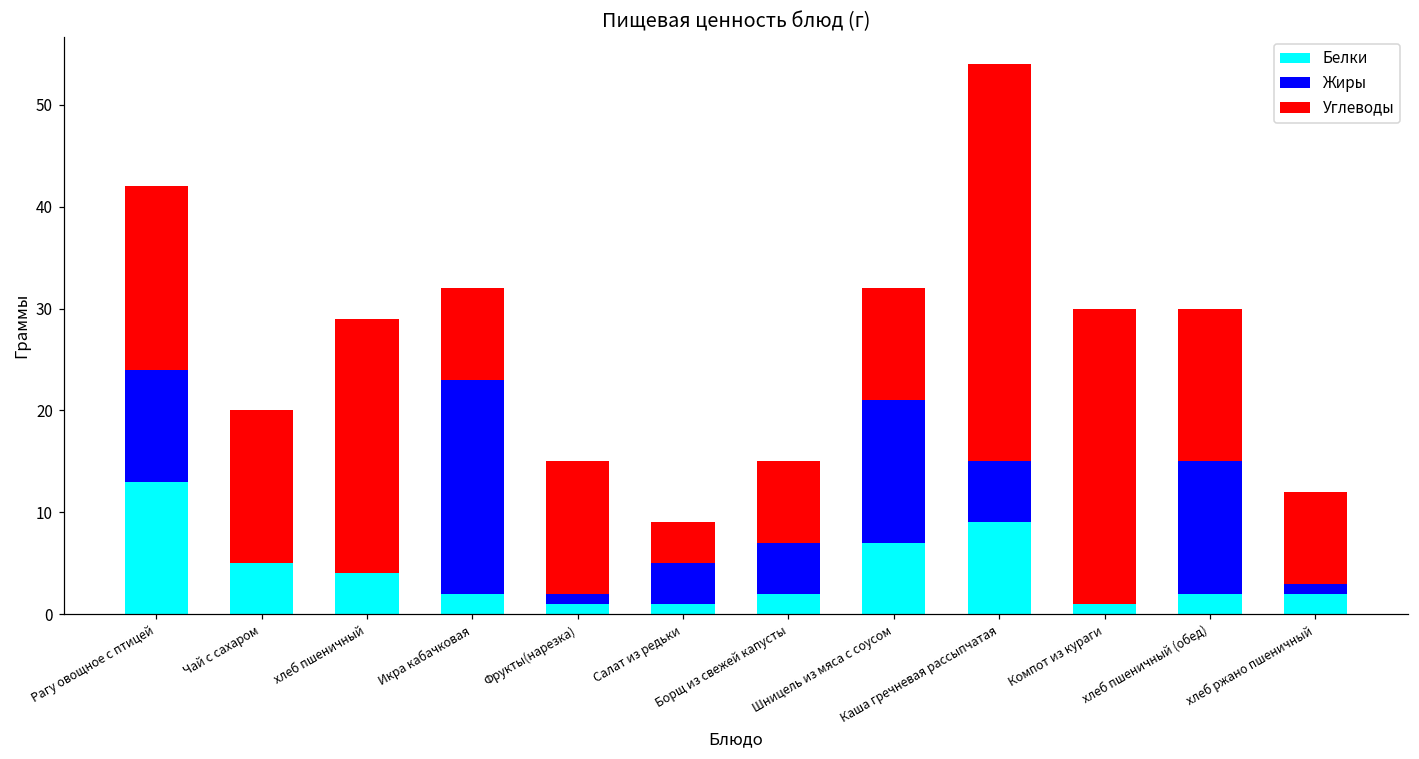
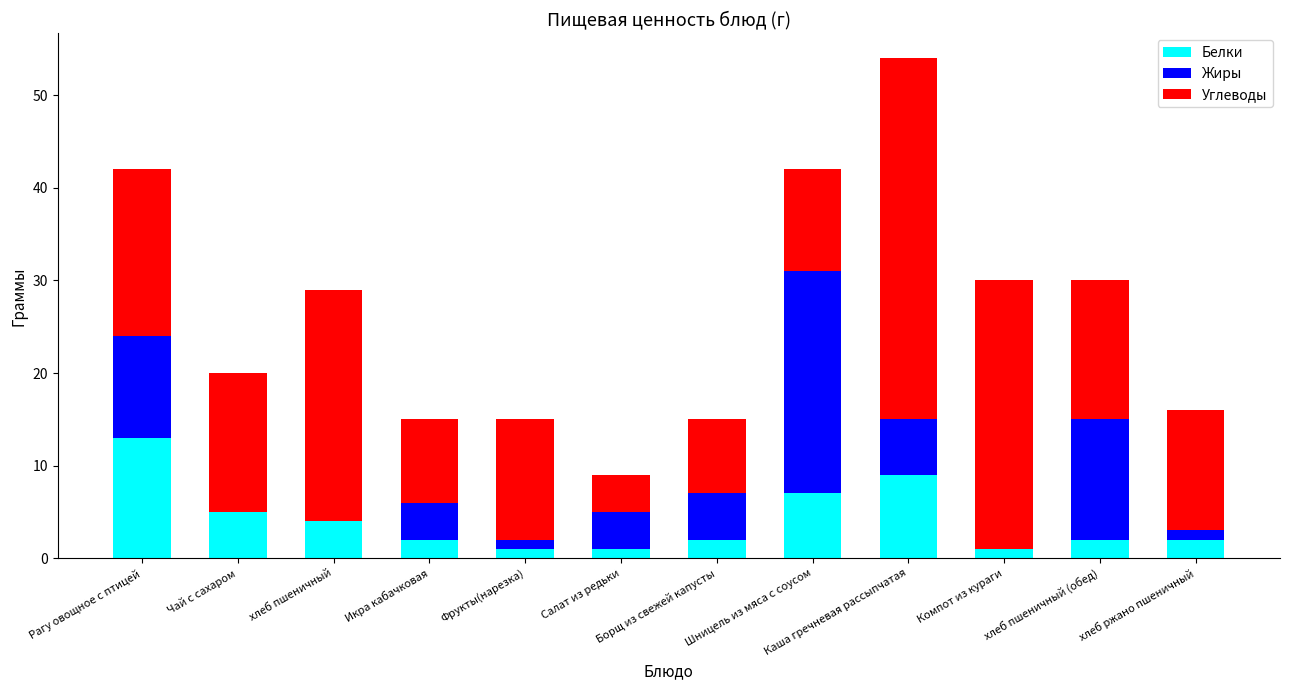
Жиры, Икра кабачковая: 21 -> 4
Жиры, Шницель из мяса с соусом: 14 -> 24
Углеводы, хлеб ржано пшеничный: 9 -> 13
